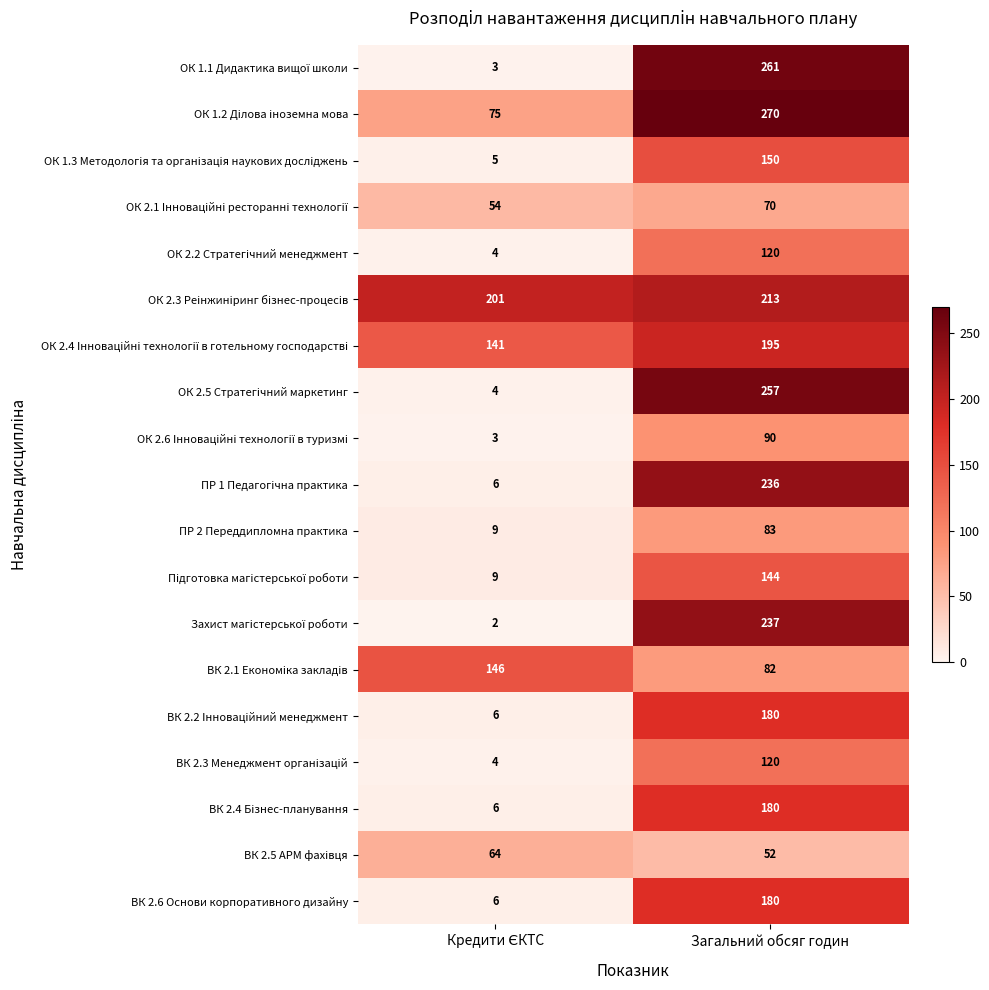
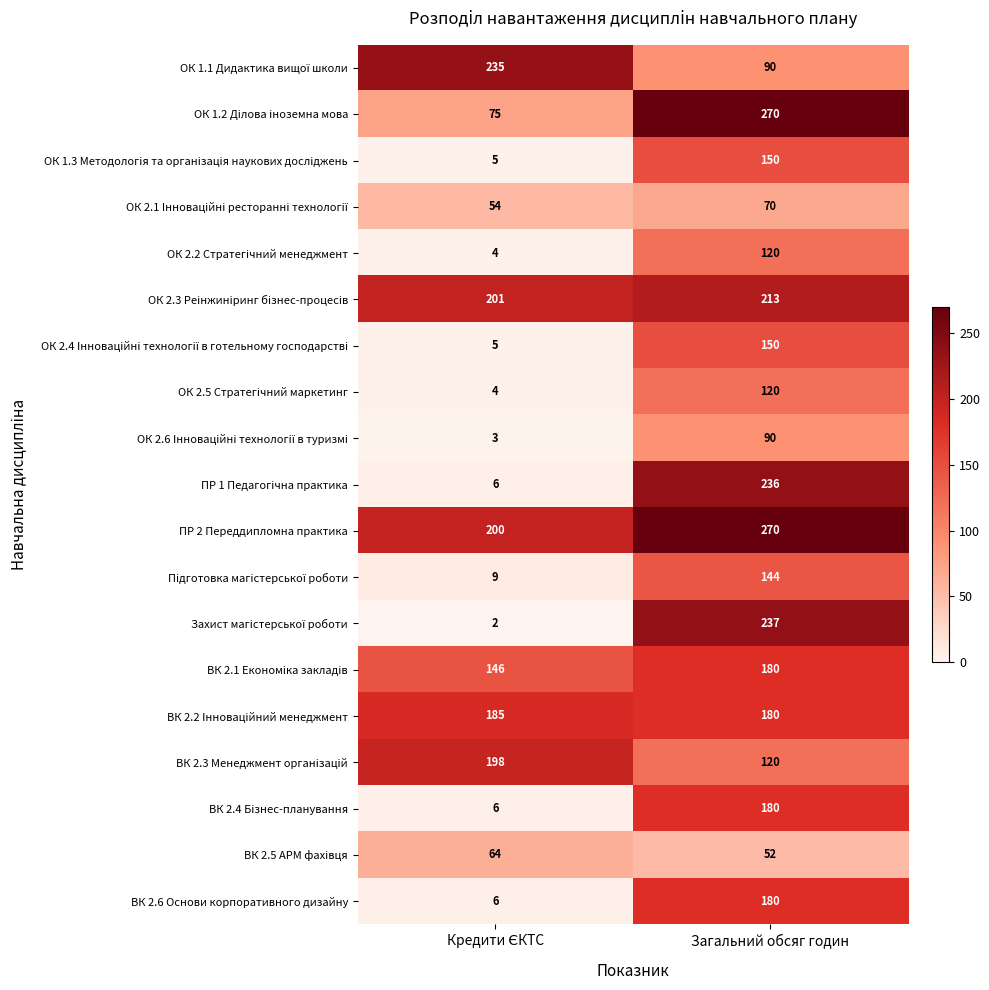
ОК 1.1 Дидактика вищої школи, Кредити ЄКТС: 3 -> 235
ОК 1.1 Дидактика вищої школи, Загальний обсяг годин: 261 -> 90
ОК 2.4 Інноваційні технології в готельному господарстві, Кредити ЄКТС: 141 -> 5
ОК 2.4 Інноваційні технології в готельному господарстві, Загальний обсяг годин: 195 -> 150
ОК 2.5 Стратегічний маркетинг, Загальний обсяг годин: 257 -> 120
ПР 2 Переддипломна практика, Кредити ЄКТС: 9 -> 200
ПР 2 Переддипломна практика, Загальний обсяг годин: 83 -> 270
ВК 2.1 Економіка закладів, Загальний обсяг годин: 82 -> 180
ВК 2.2 Інноваційний менеджмент, Кредити ЄКТС: 6 -> 185
ВК 2.3 Менеджмент організацій, Кредити ЄКТС: 4 -> 198
